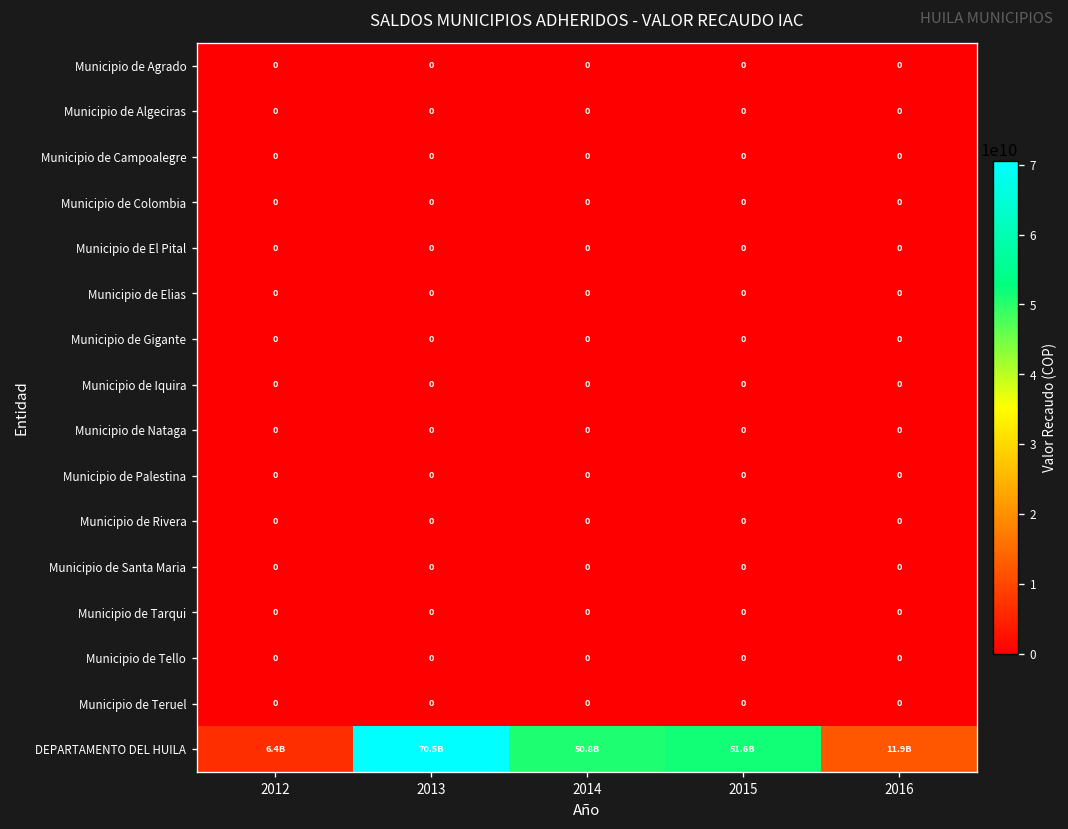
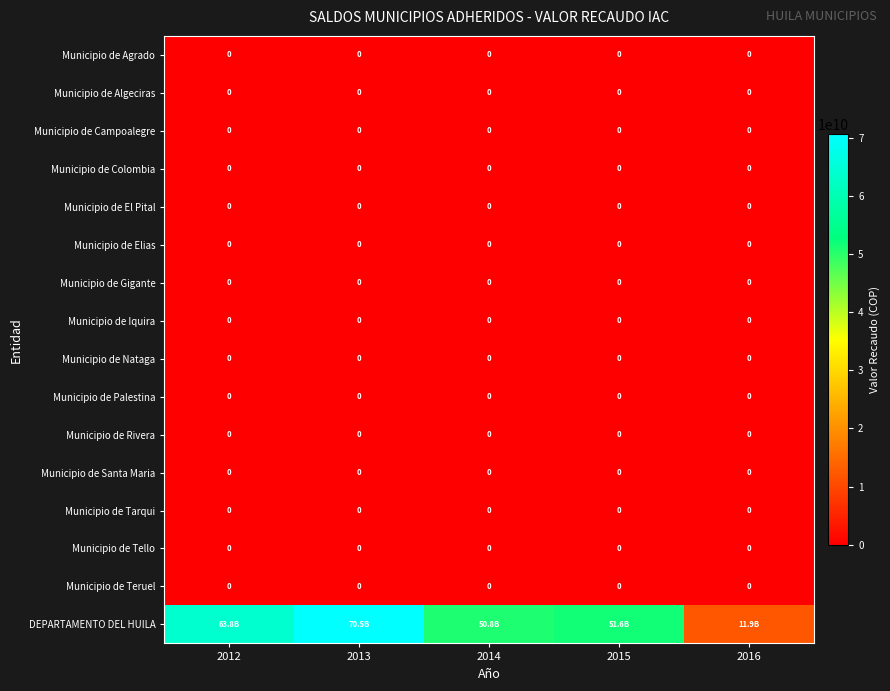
DEPARTAMENTO DEL HUILA, 2012: 6.4B -> 63.8B
